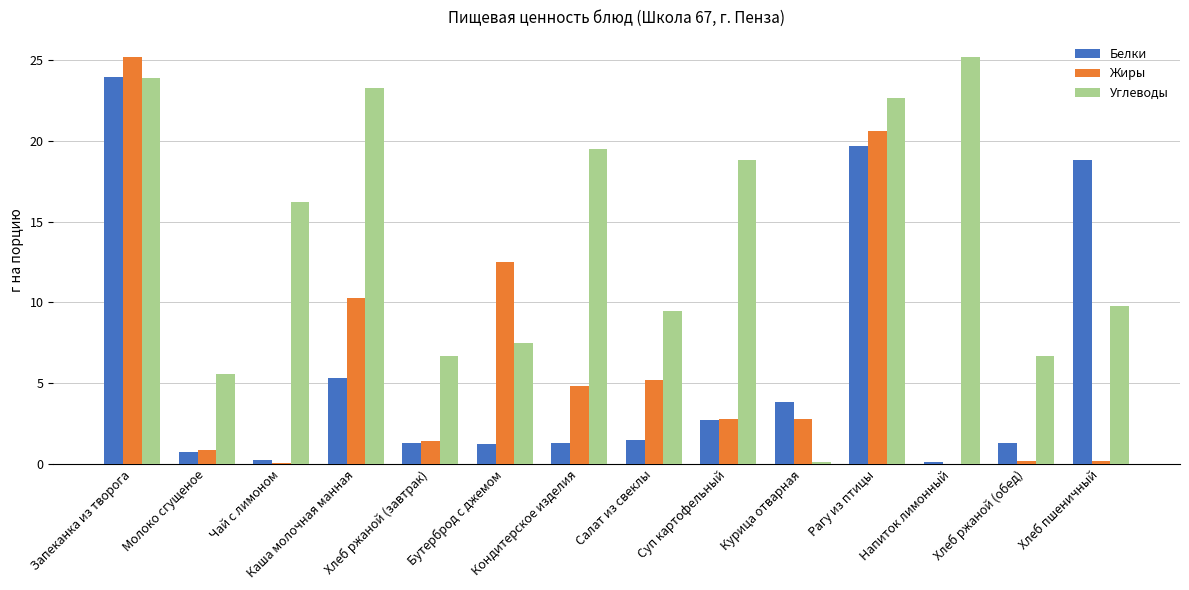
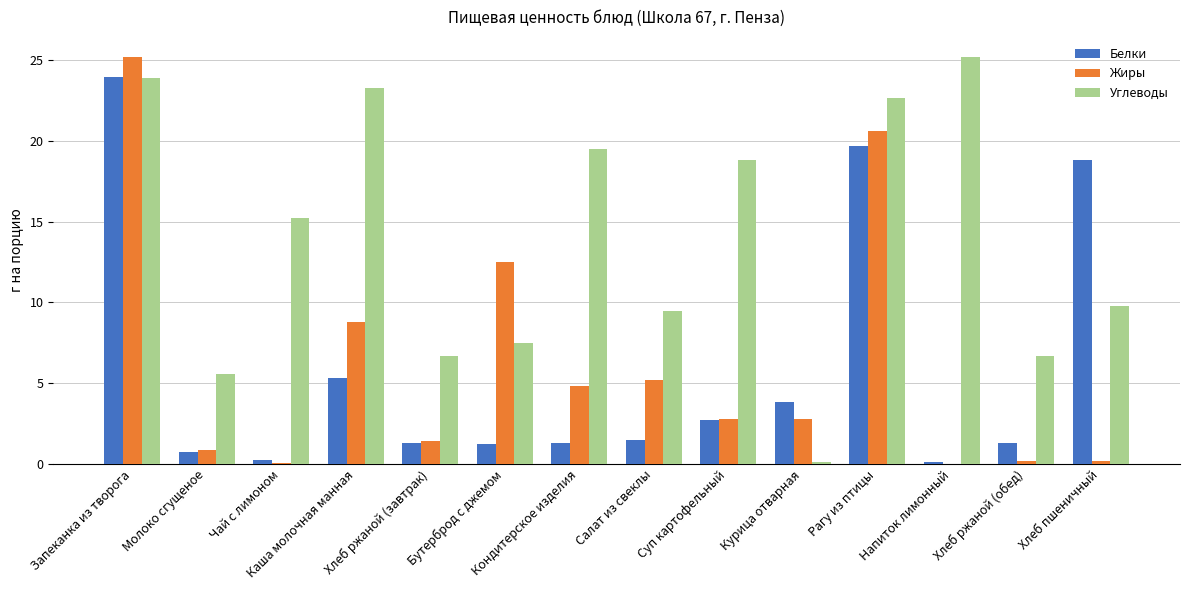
Углеводы, Чай с лимоном: 16.2 -> 15.2
Жиры, Каша молочная манная: 10.3 -> 8.8
